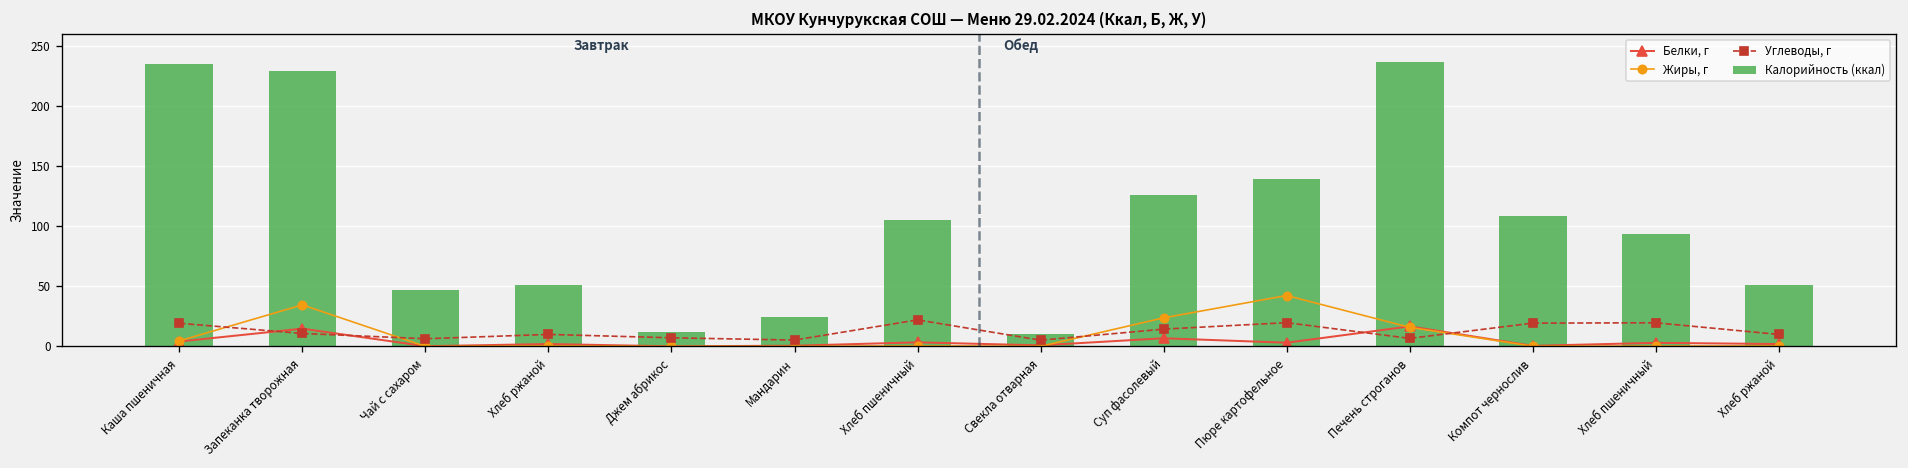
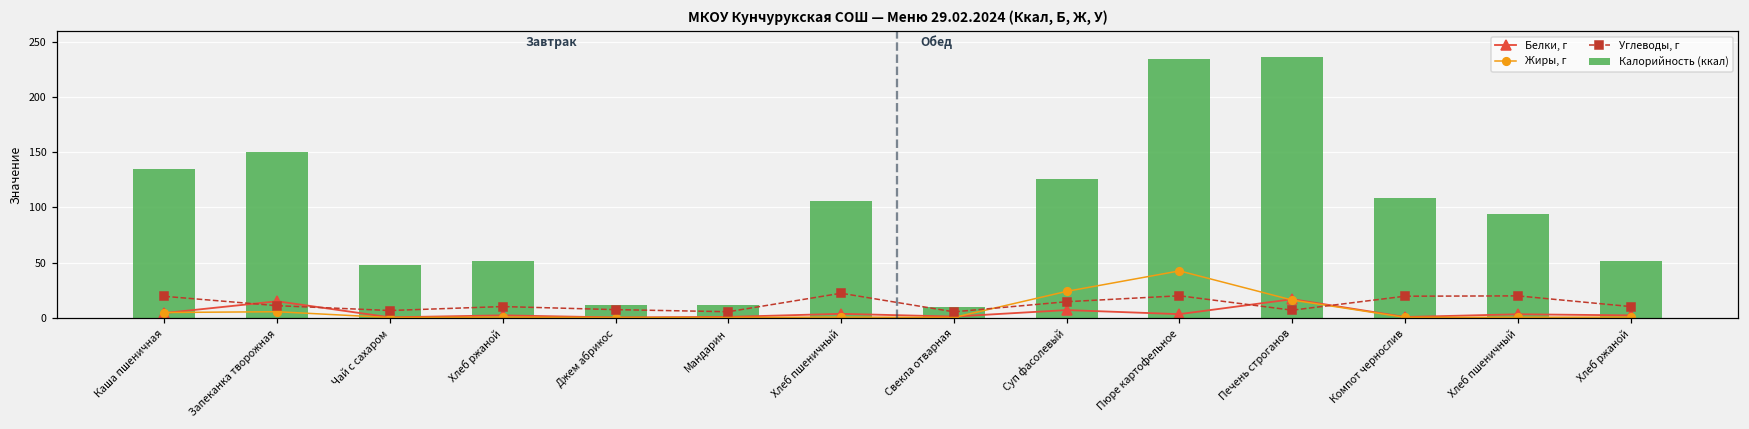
Калорийность (ккал), Каша пшеничная: 235 -> 135
Калорийность (ккал), Запеканка творожная: 230 -> 151
Жиры, г, Запеканка творожная: 35 -> 5
Калорийность (ккал), Мандарин: 25 -> 11
Калорийность (ккал), Пюре картофельное: 139 -> 235
